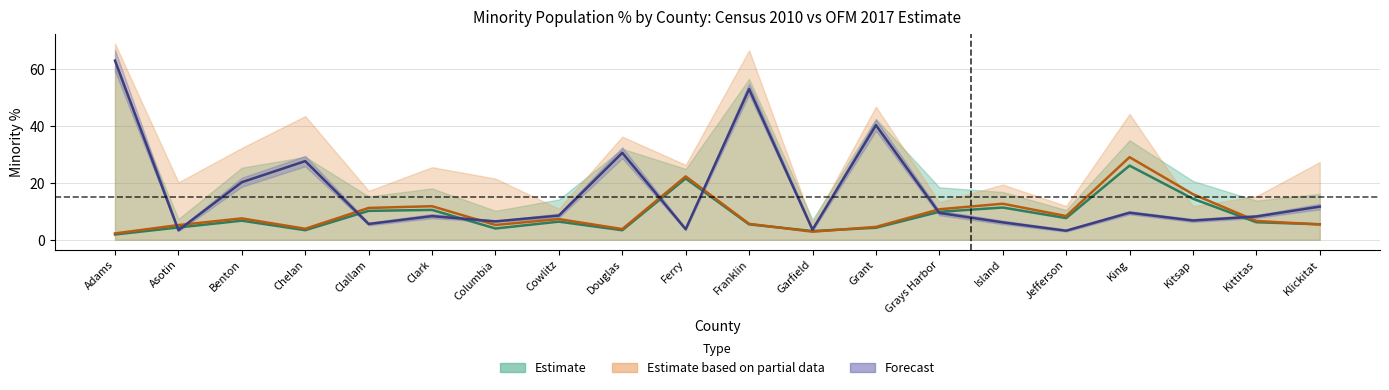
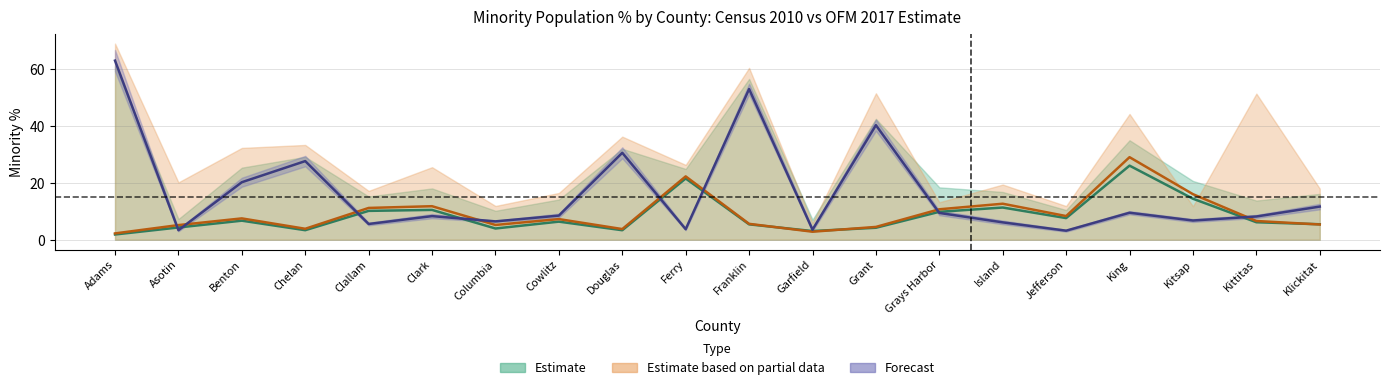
Estimate based on partial data, Chelan: 43 -> 33
Estimate based on partial data, Columbia: 22 -> 12
Estimate based on partial data, Cowlitz: 11 -> 16
Estimate based on partial data, Franklin: 67 -> 60
Estimate based on partial data, Grant: 47 -> 52
Estimate based on partial data, Kittitas: 15 -> 51
Estimate based on partial data, Klickitat: 27 -> 18
